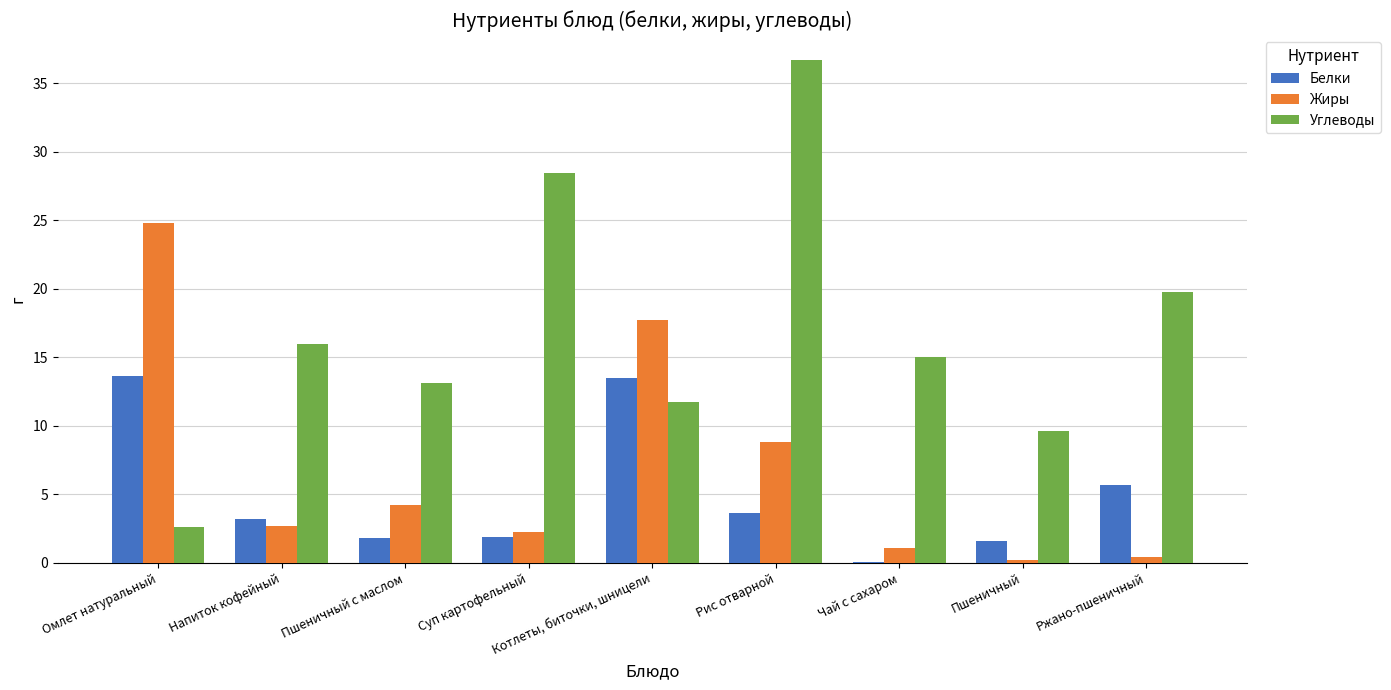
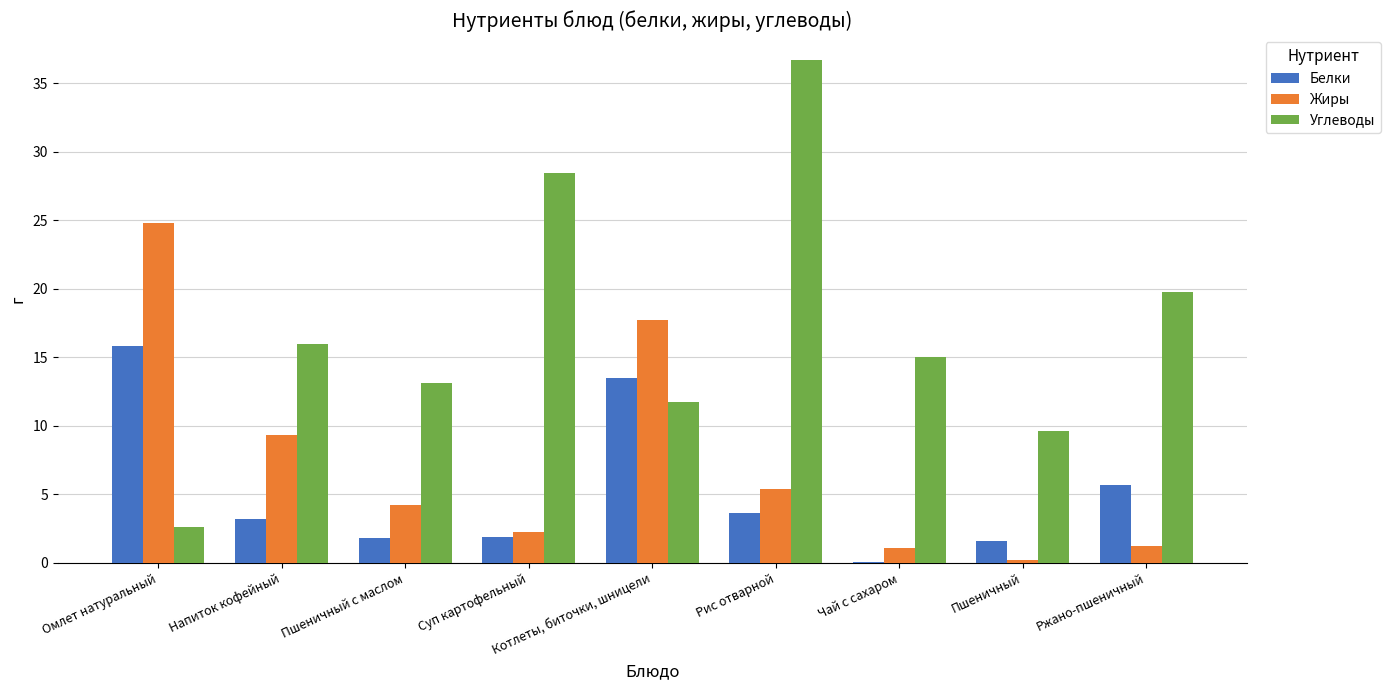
Белки, Омлет натуральный: 13.7 -> 15.8
Жиры, Напиток кофейный: 2.7 -> 9.3
Жиры, Рис отварной: 8.8 -> 5.4
Жиры, Ржано-пшеничный: 0.4 -> 1.3
